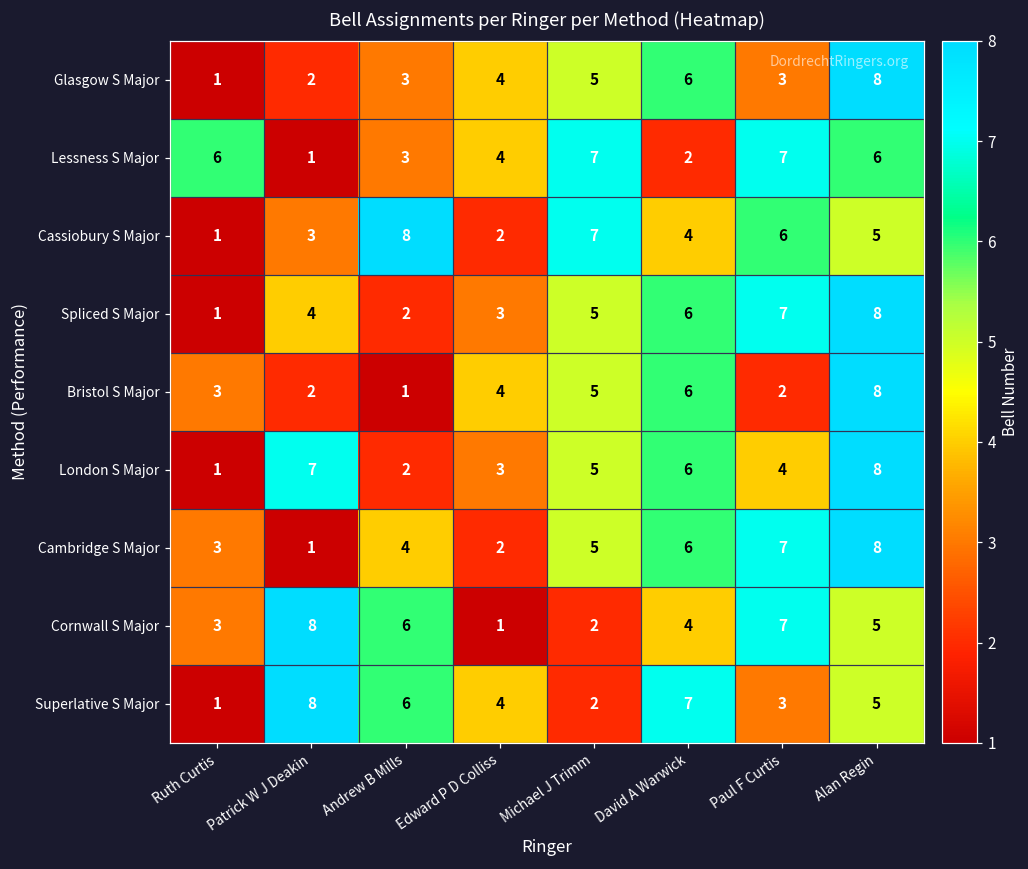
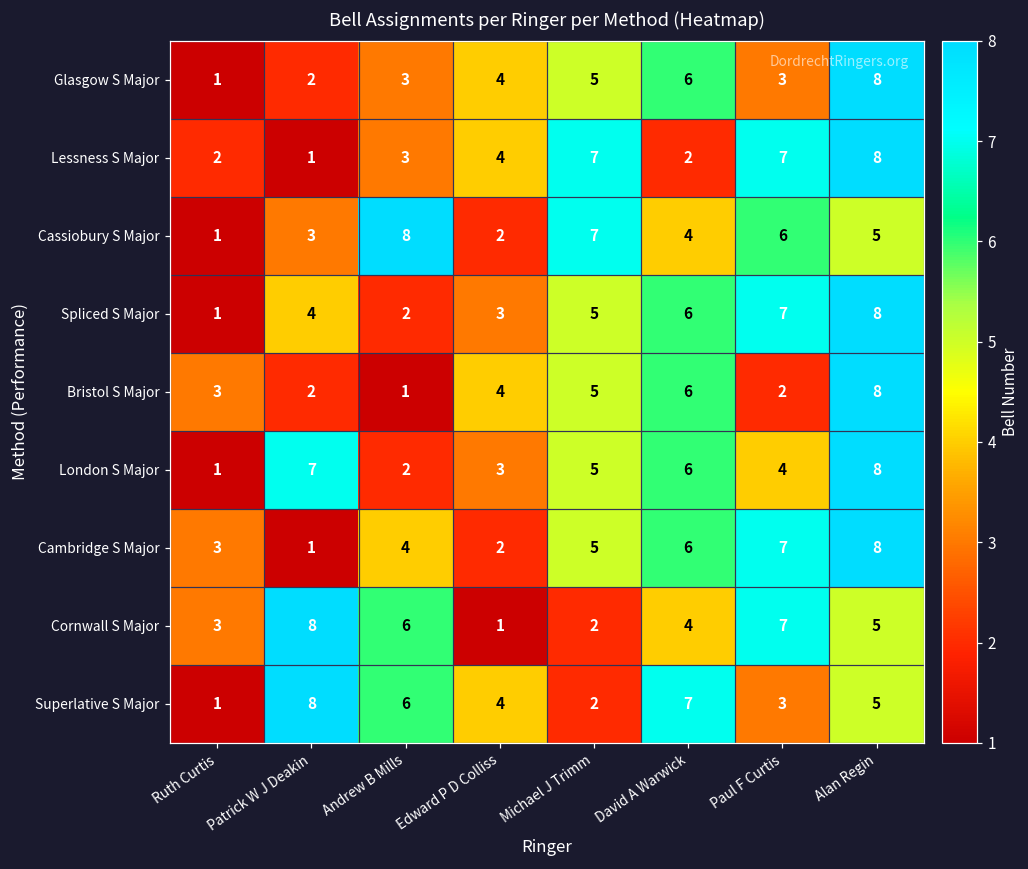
Lessness S Major, Ruth Curtis: 6 -> 2
Lessness S Major, Alan Regin: 6 -> 8
